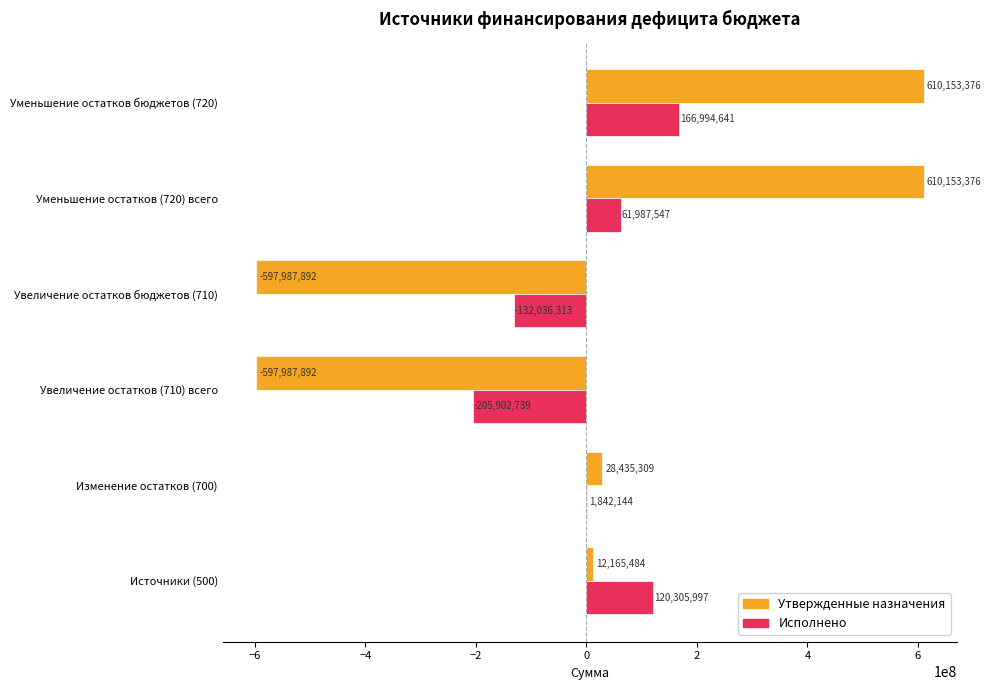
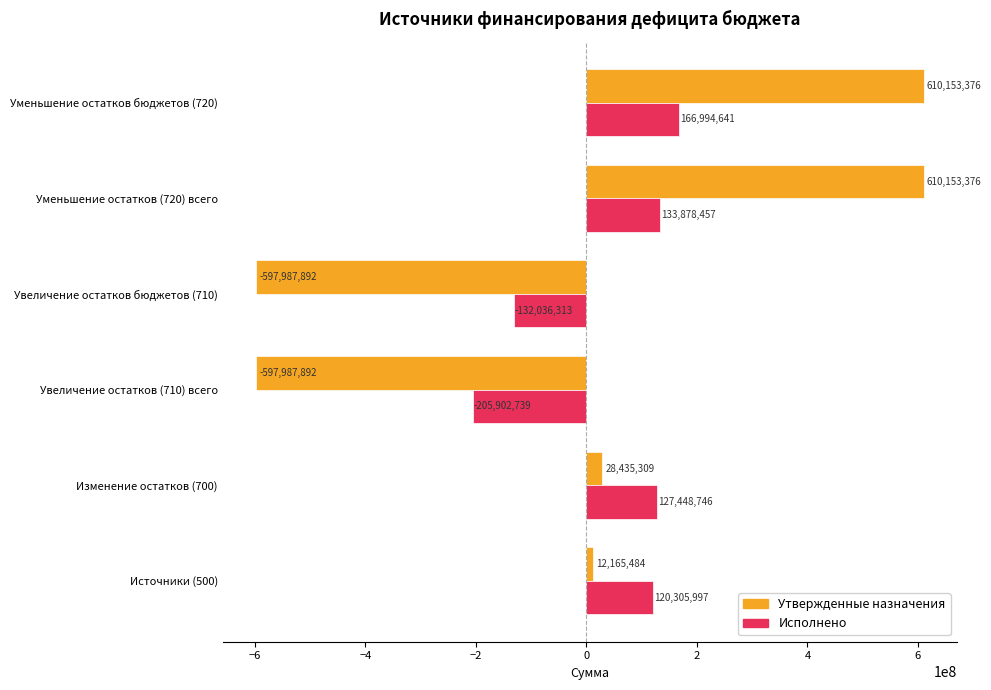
Исполнено, Уменьшение остатков (720) всего: 61,987,547 -> 133,878,457
Исполнено, Изменение остатков (700): 1,842,144 -> 127,448,746
